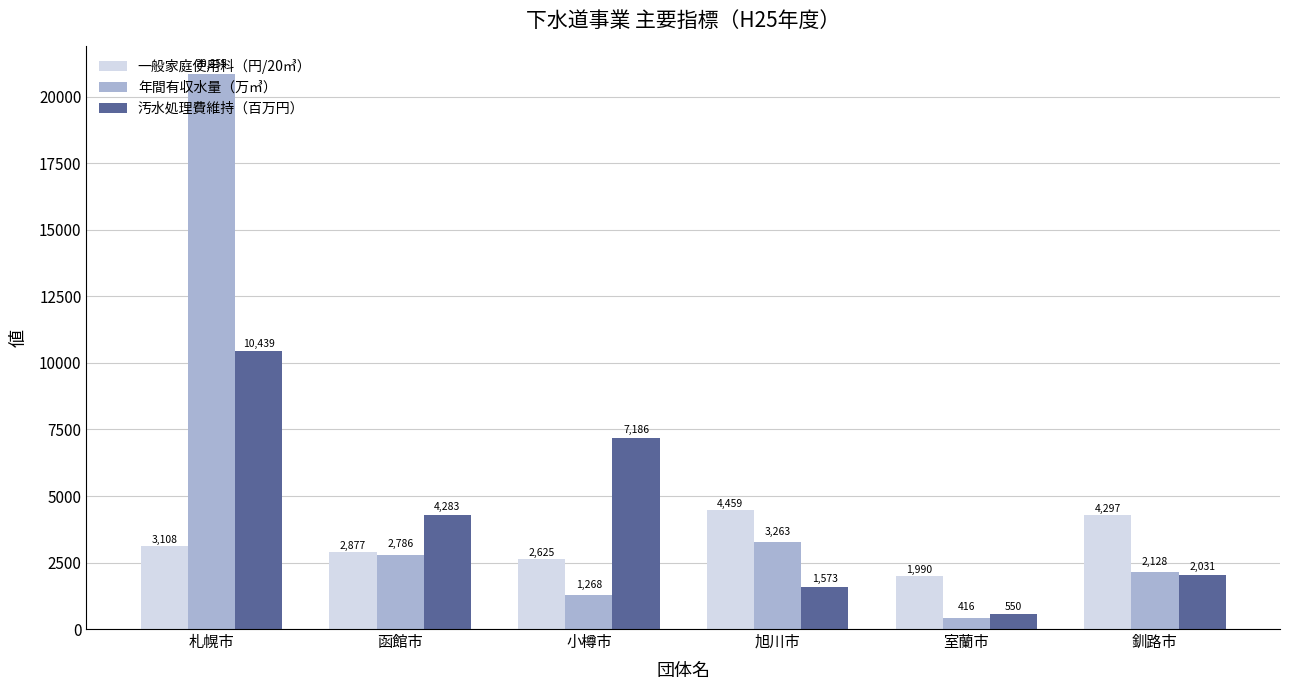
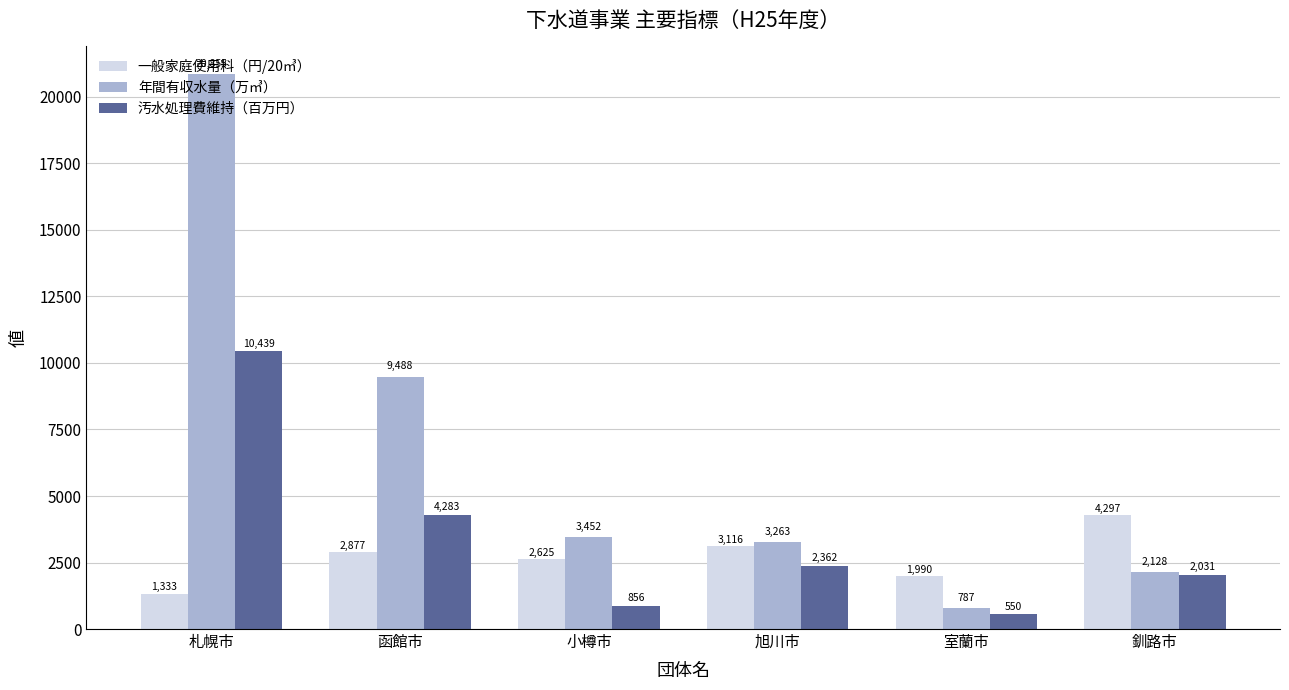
一般家庭使用料（円/20㎥）, 札幌市: 3,108 -> 1,333
年間有収水量（万㎥）, 函館市: 2,786 -> 9,488
年間有収水量（万㎥）, 小樽市: 1,268 -> 3,452
汚水処理費維持（百万円）, 小樽市: 7,186 -> 856
一般家庭使用料（円/20㎥）, 旭川市: 4,459 -> 3,116
汚水処理費維持（百万円）, 旭川市: 1,573 -> 2,362
年間有収水量（万㎥）, 室蘭市: 416 -> 787
